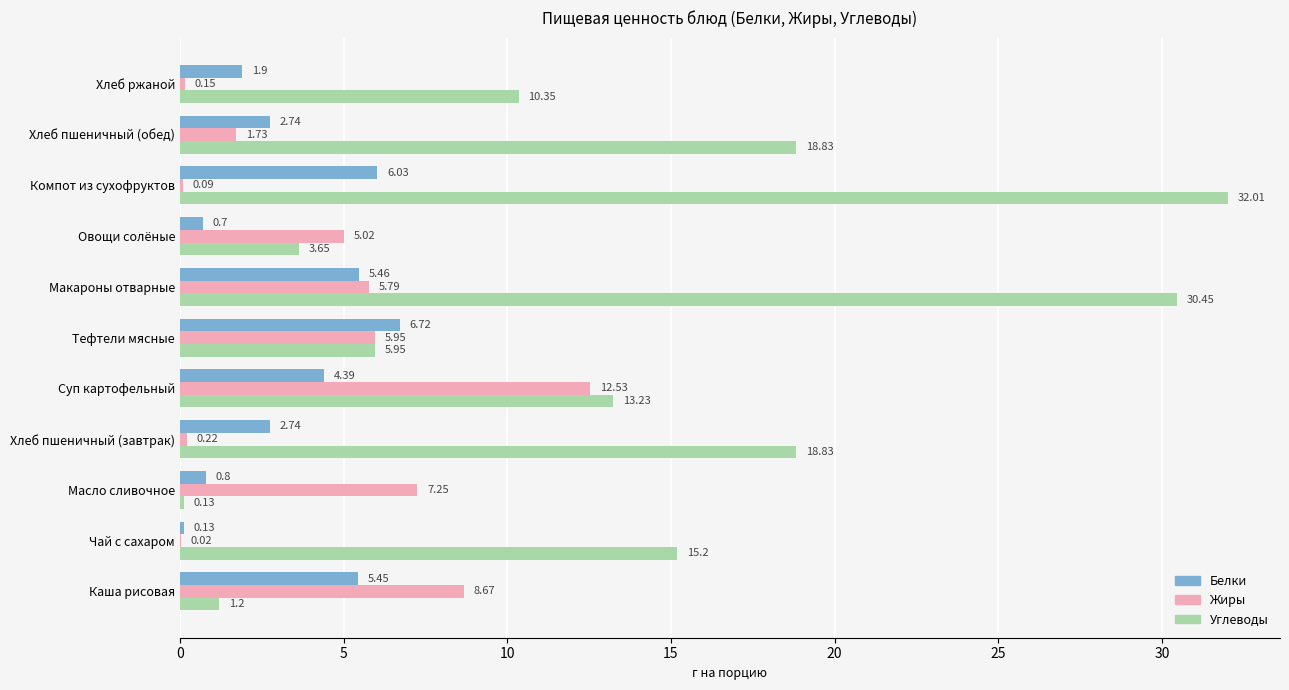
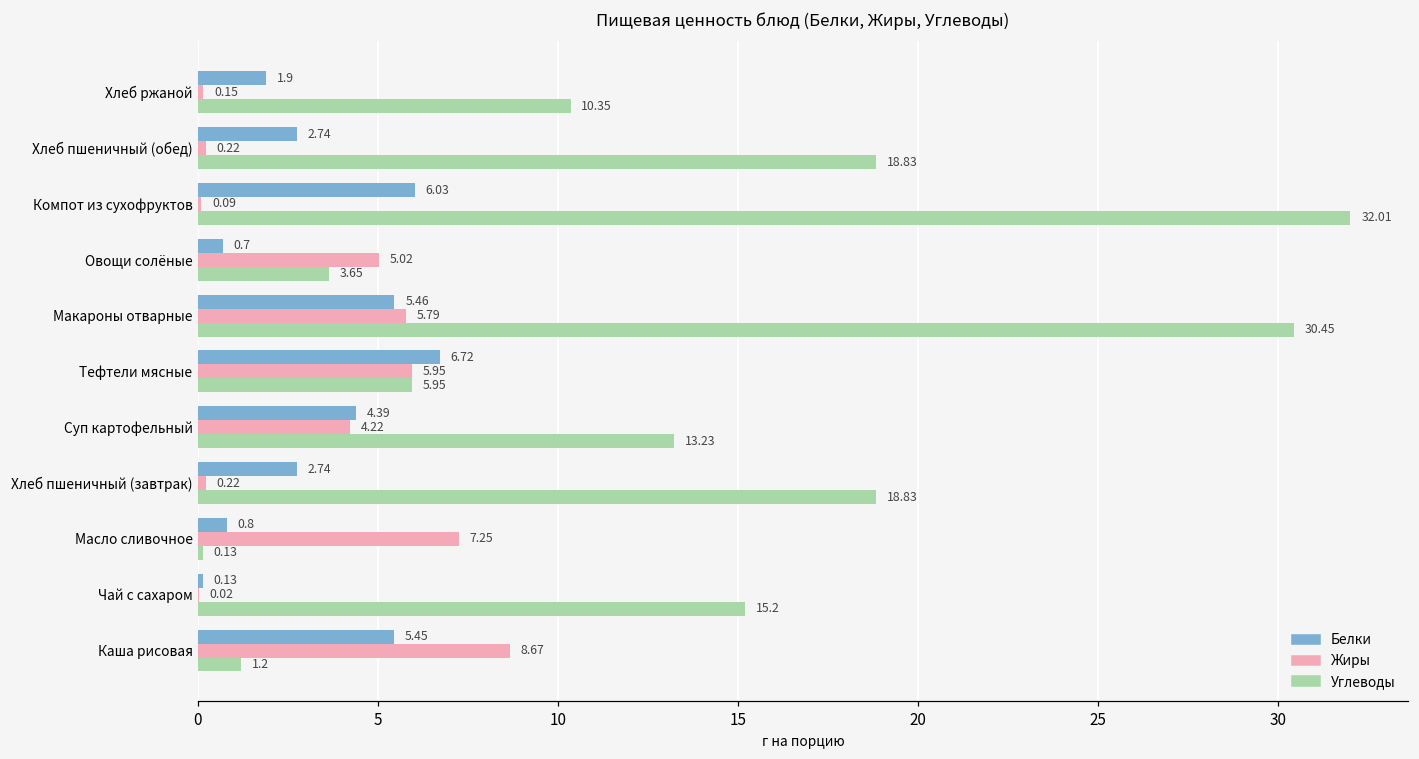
Жиры, Хлеб пшеничный (обед): 1.73 -> 0.22
Жиры, Суп картофельный: 12.53 -> 4.22
